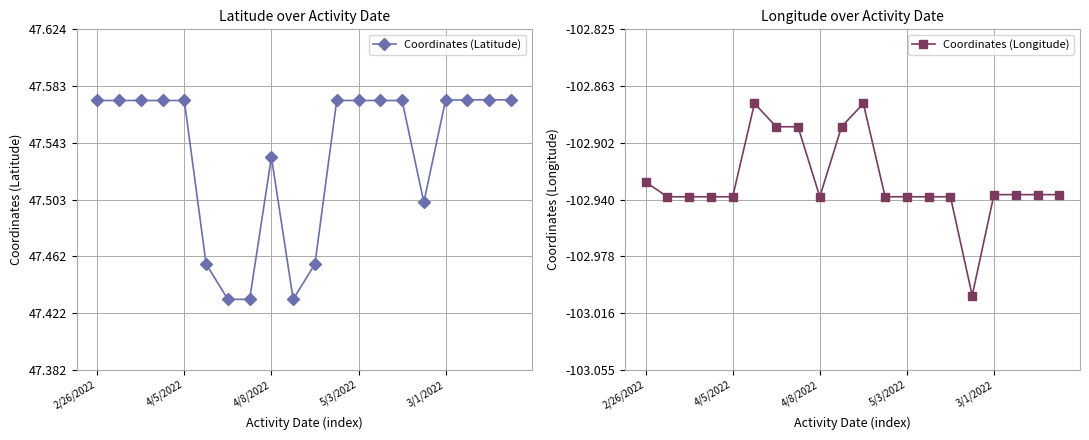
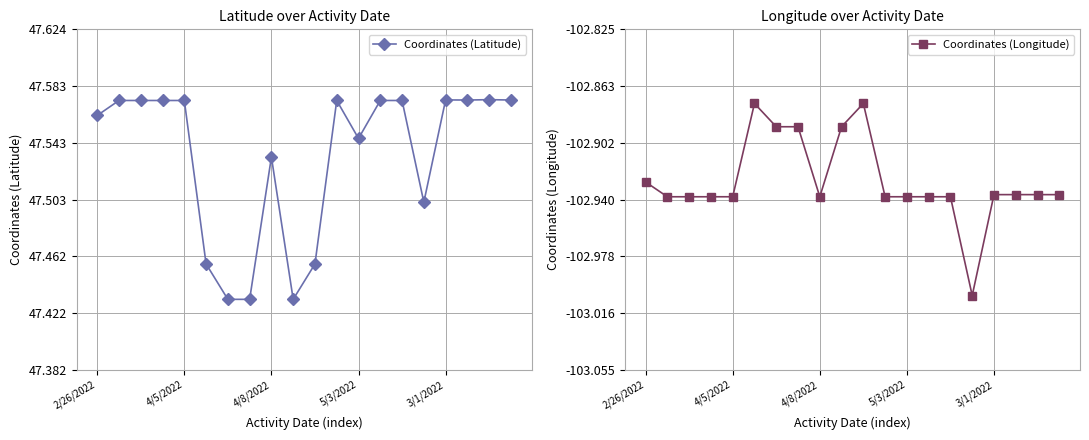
Latitude over Activity Date, 2/26/2022: 47.573 -> 47.563
Latitude over Activity Date, 5/3/2022: 47.573 -> 47.546
